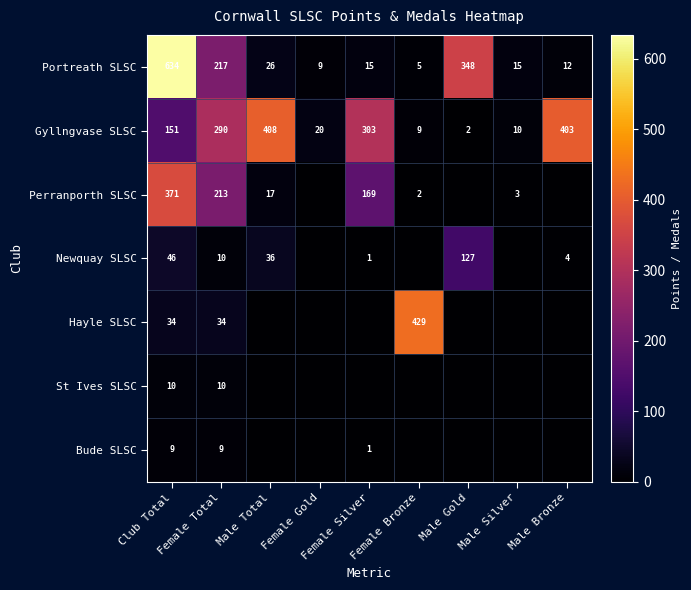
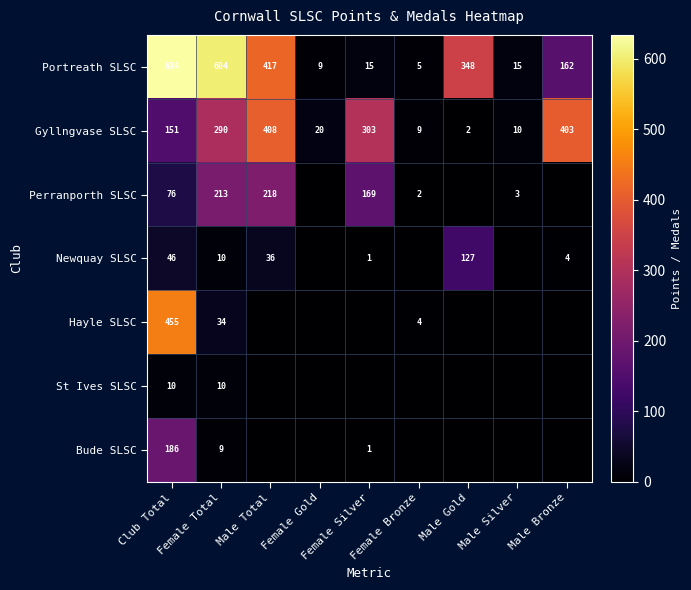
Portreath SLSC, Female Total: 217 -> 604
Portreath SLSC, Male Total: 26 -> 417
Portreath SLSC, Male Bronze: 12 -> 162
Perranporth SLSC, Club Total: 371 -> 76
Perranporth SLSC, Male Total: 17 -> 218
Hayle SLSC, Club Total: 34 -> 455
Hayle SLSC, Female Bronze: 429 -> 4
Bude SLSC, Club Total: 9 -> 186
